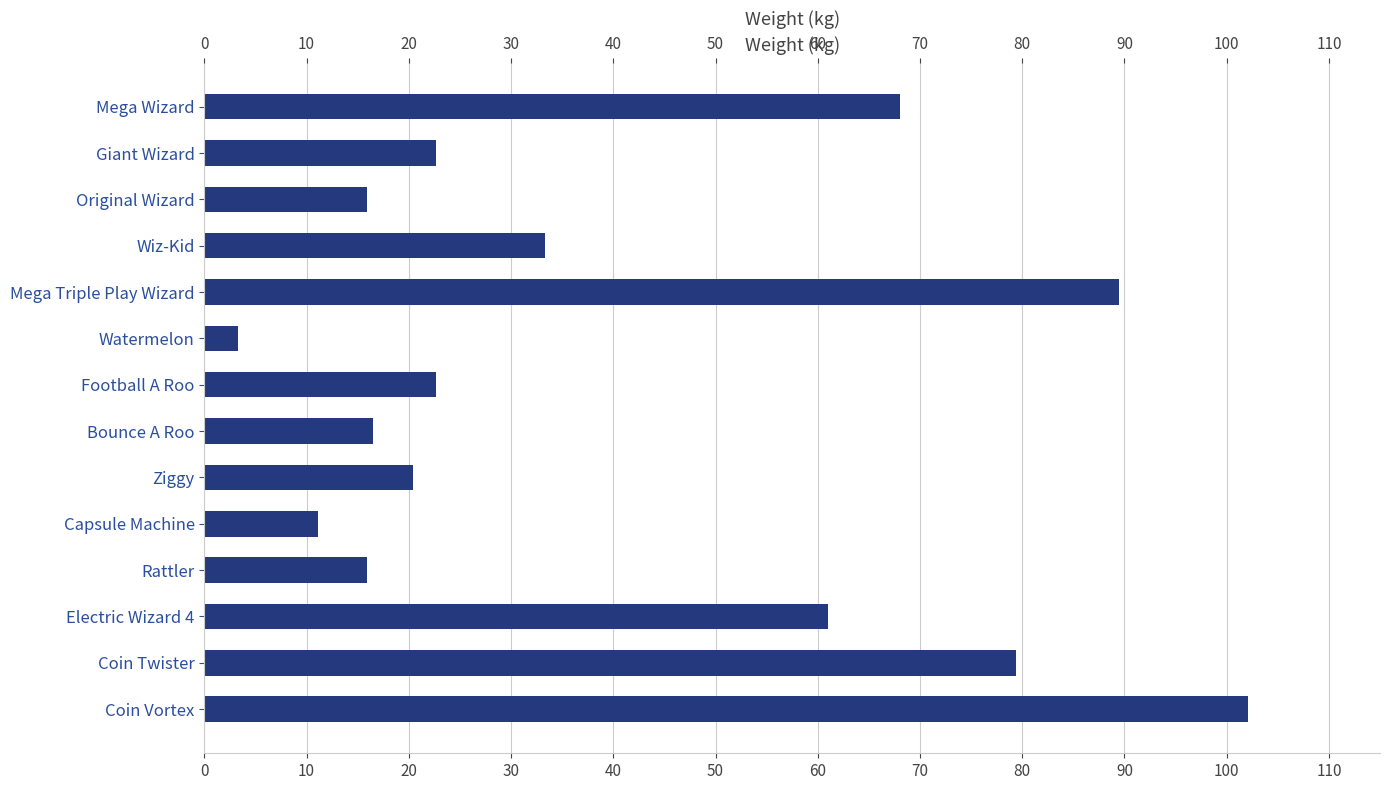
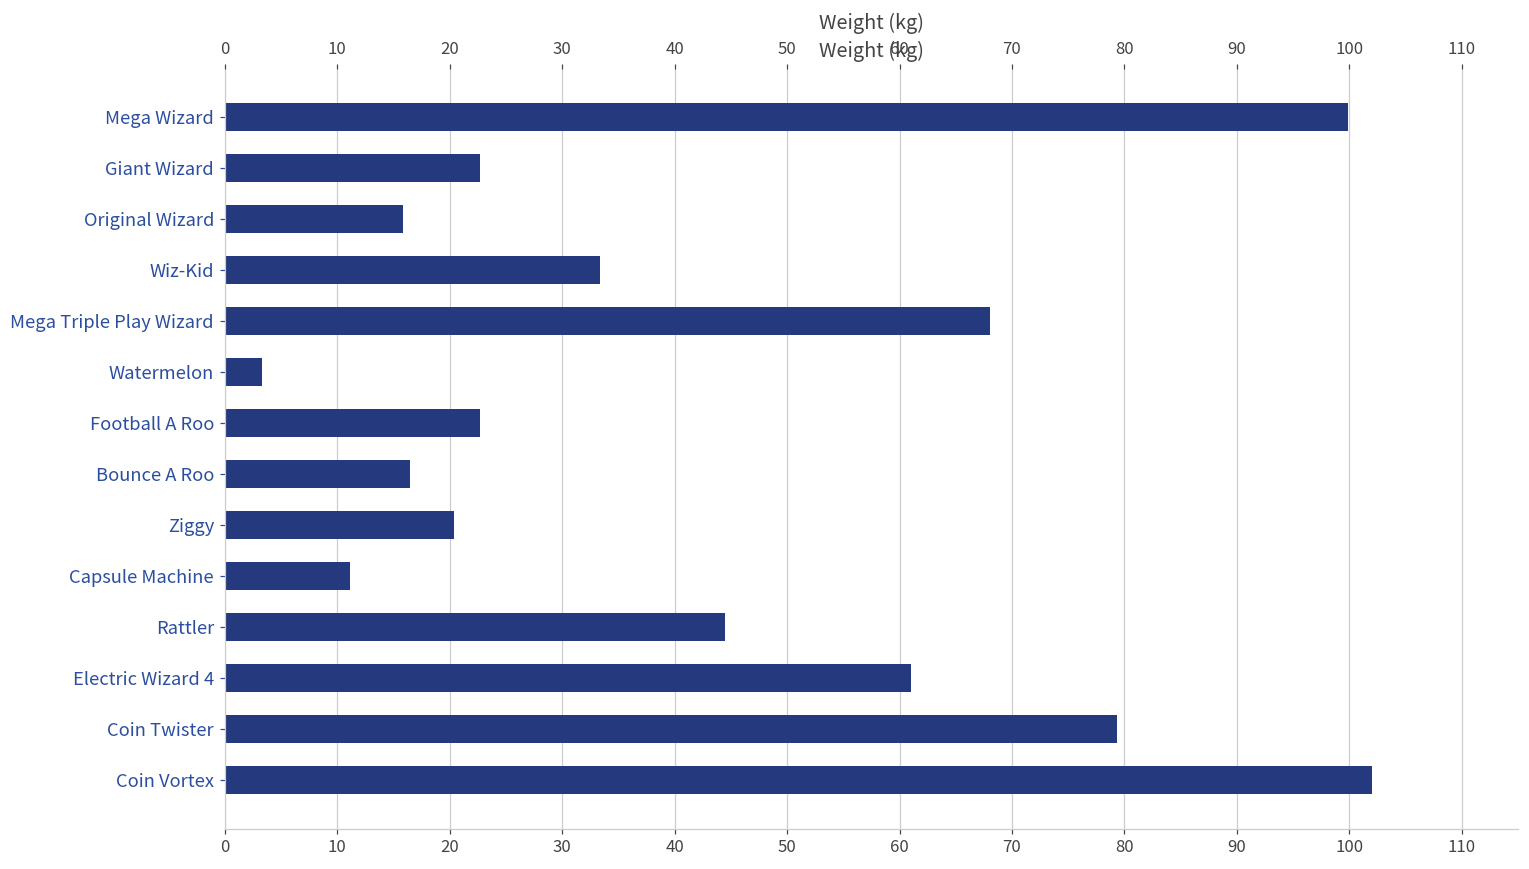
Mega Wizard: 68.0 -> 99.9
Mega Triple Play Wizard: 89.4 -> 68.0
Rattler: 15.9 -> 44.5
